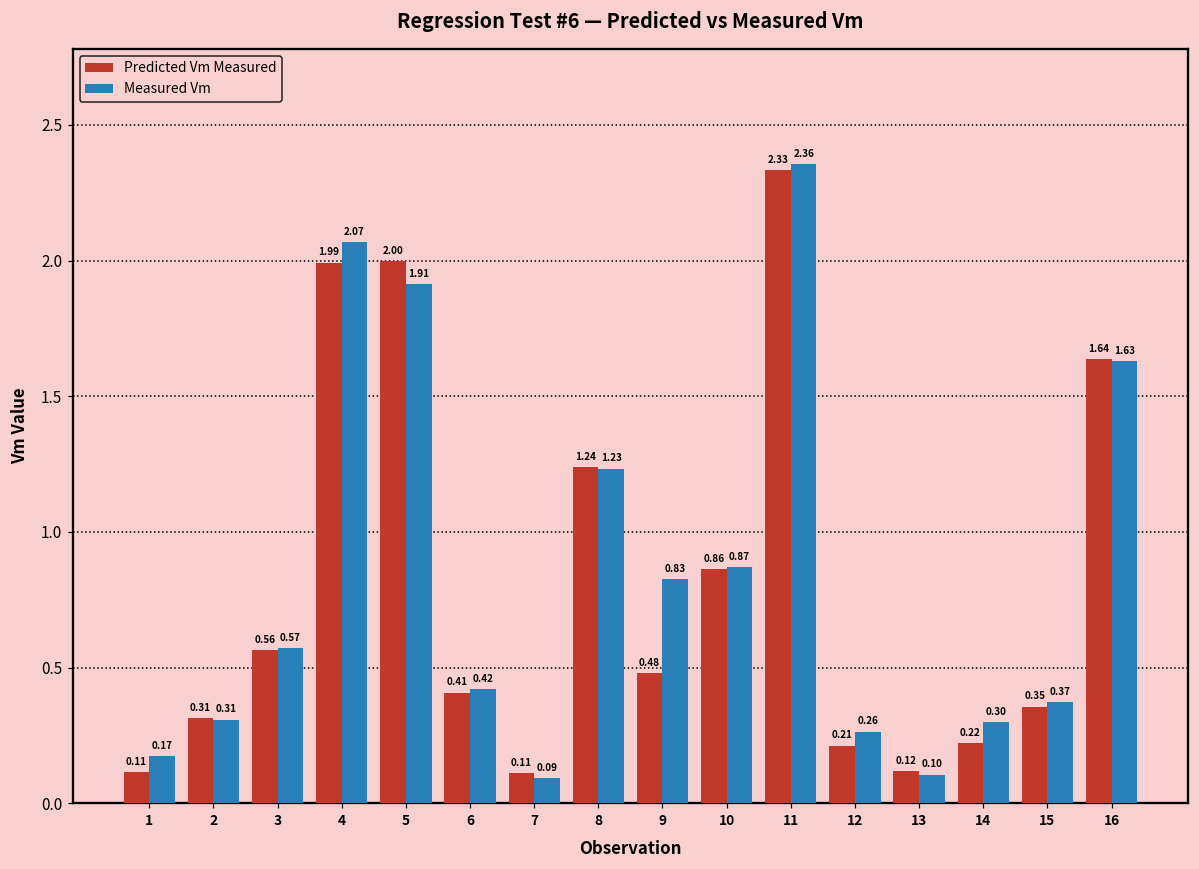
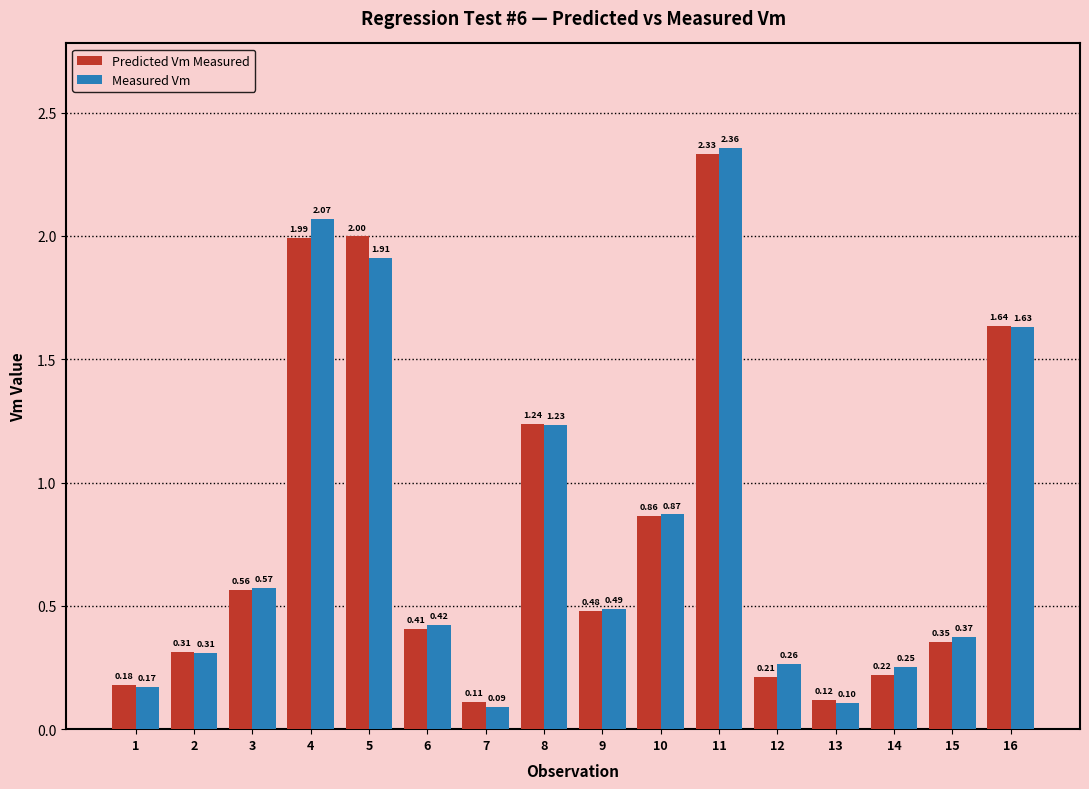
Predicted Vm Measured, 1: 0.11 -> 0.18
Measured Vm, 9: 0.83 -> 0.49
Measured Vm, 14: 0.30 -> 0.25
